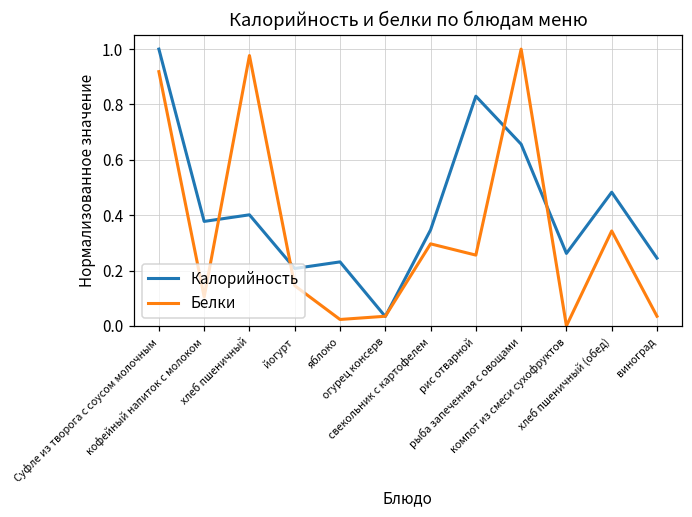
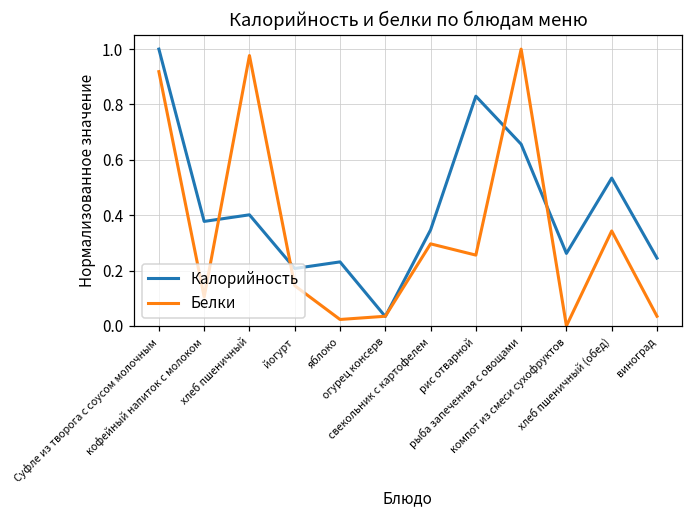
Калорийность, хлеб пшеничный (обед): 0.48 -> 0.53
